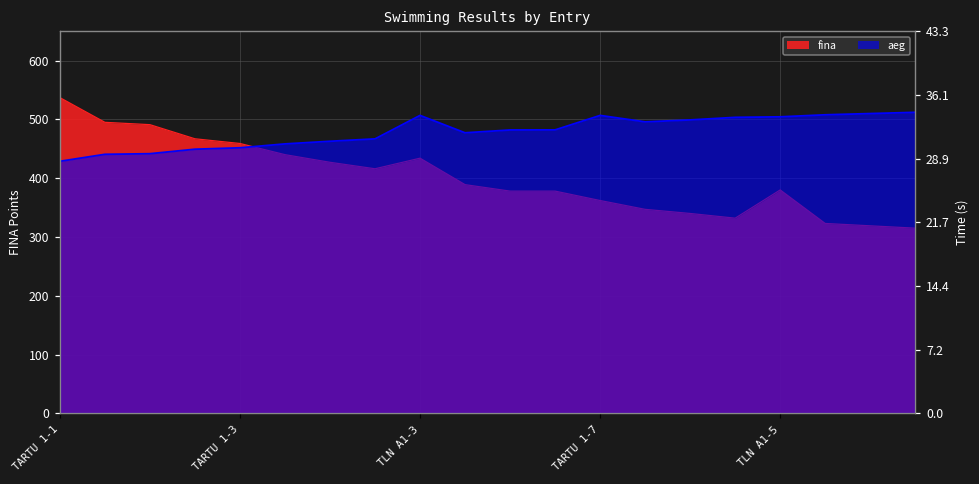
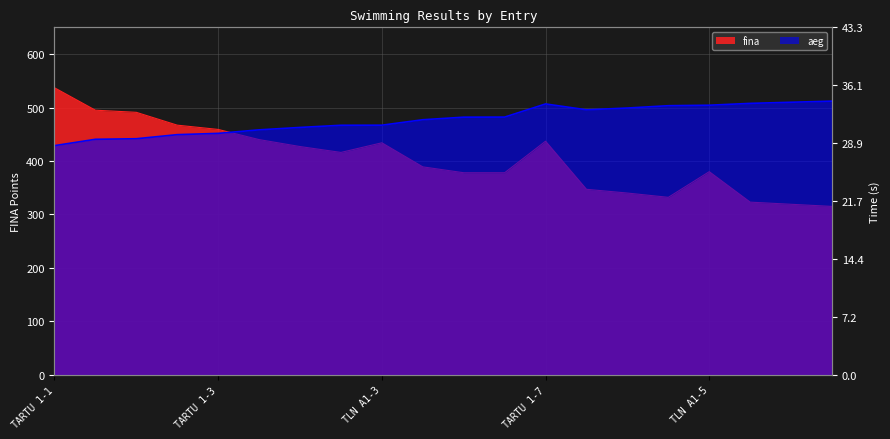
aeg, TLN A1-3: 510 -> 470
fina, TARTU 1-7: 360 -> 440
